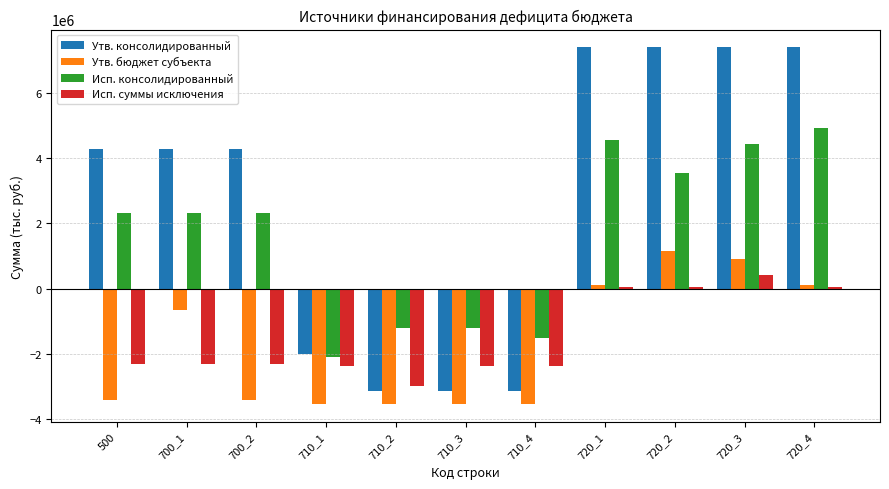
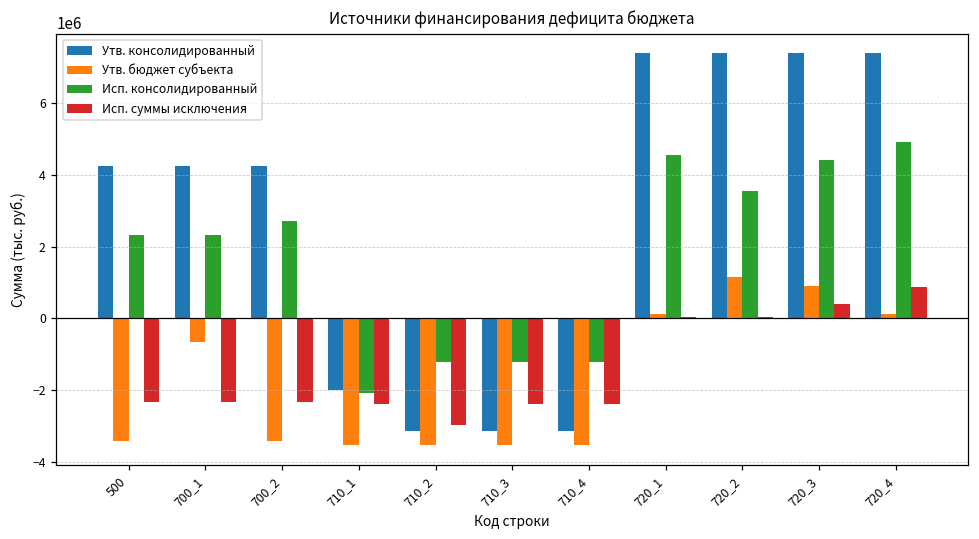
Исп. консолидированный, 700_2: 2300000 -> 2700000
Исп. консолидированный, 710_4: -1500000 -> -1200000
Исп. суммы исключения, 720_4: 100000 -> 900000
